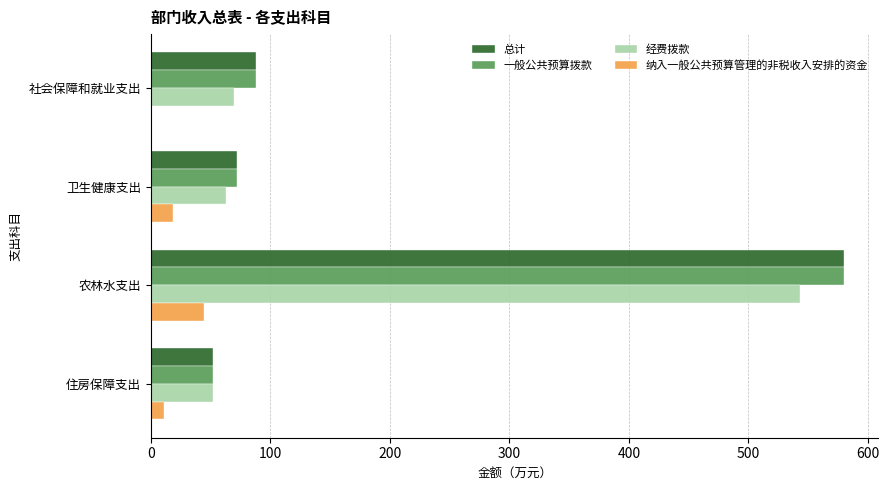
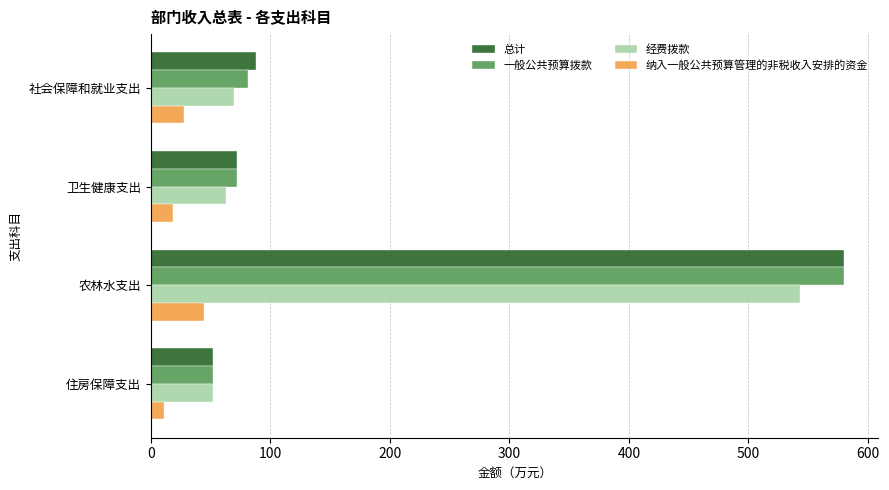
一般公共预算拨款, 社会保障和就业支出: 88 -> 82
纳入一般公共预算管理的非税收入安排的资金, 社会保障和就业支出: 0 -> 28
